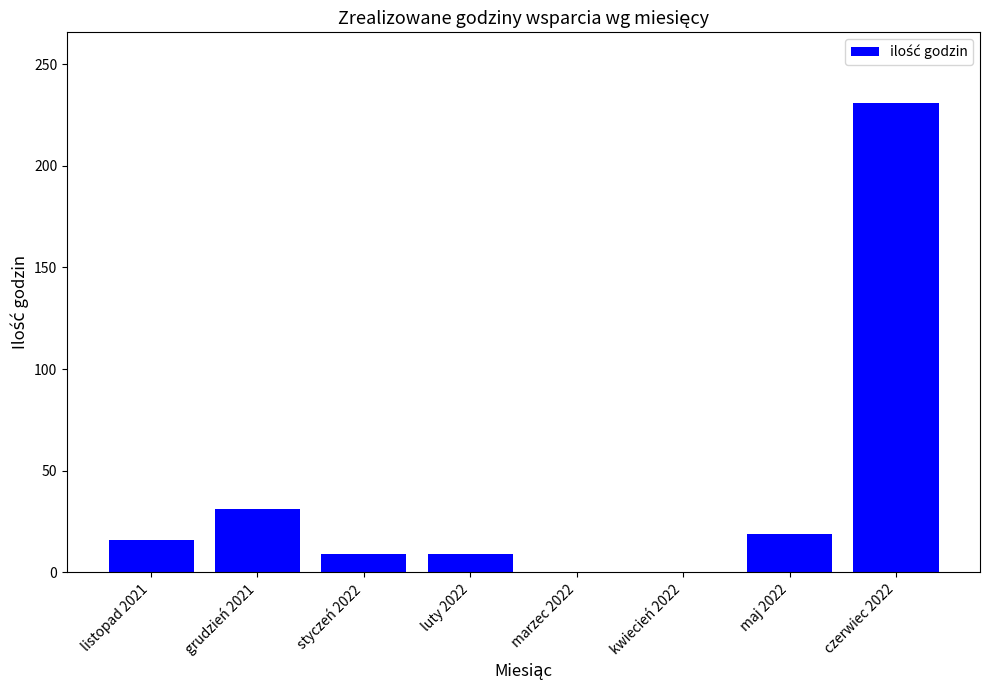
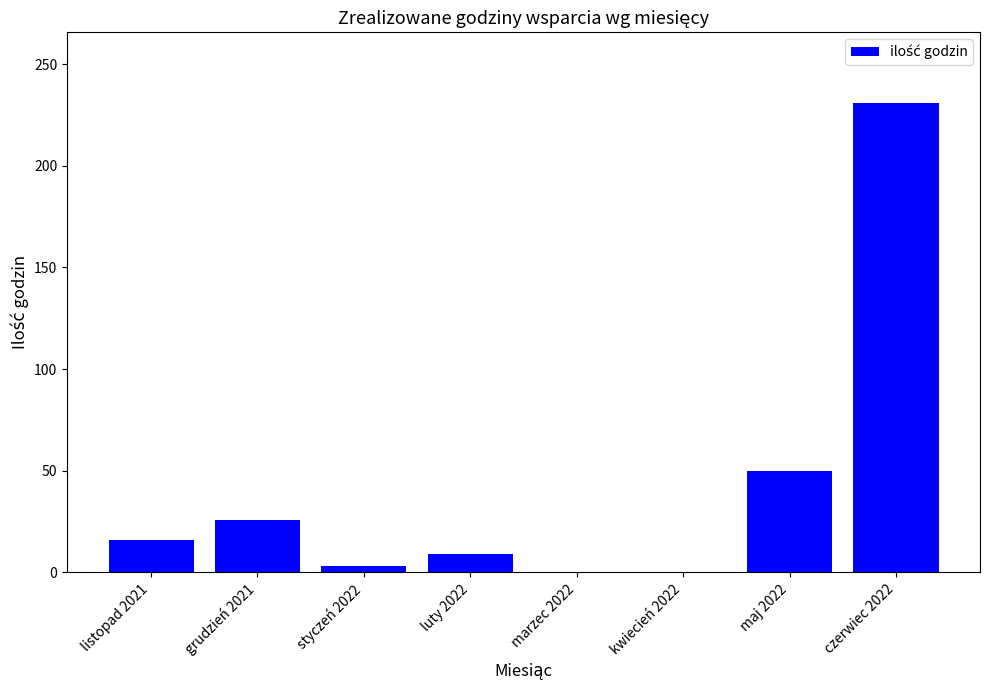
grudzień 2021: 31 -> 26
styczeń 2022: 9 -> 3
maj 2022: 19 -> 50
